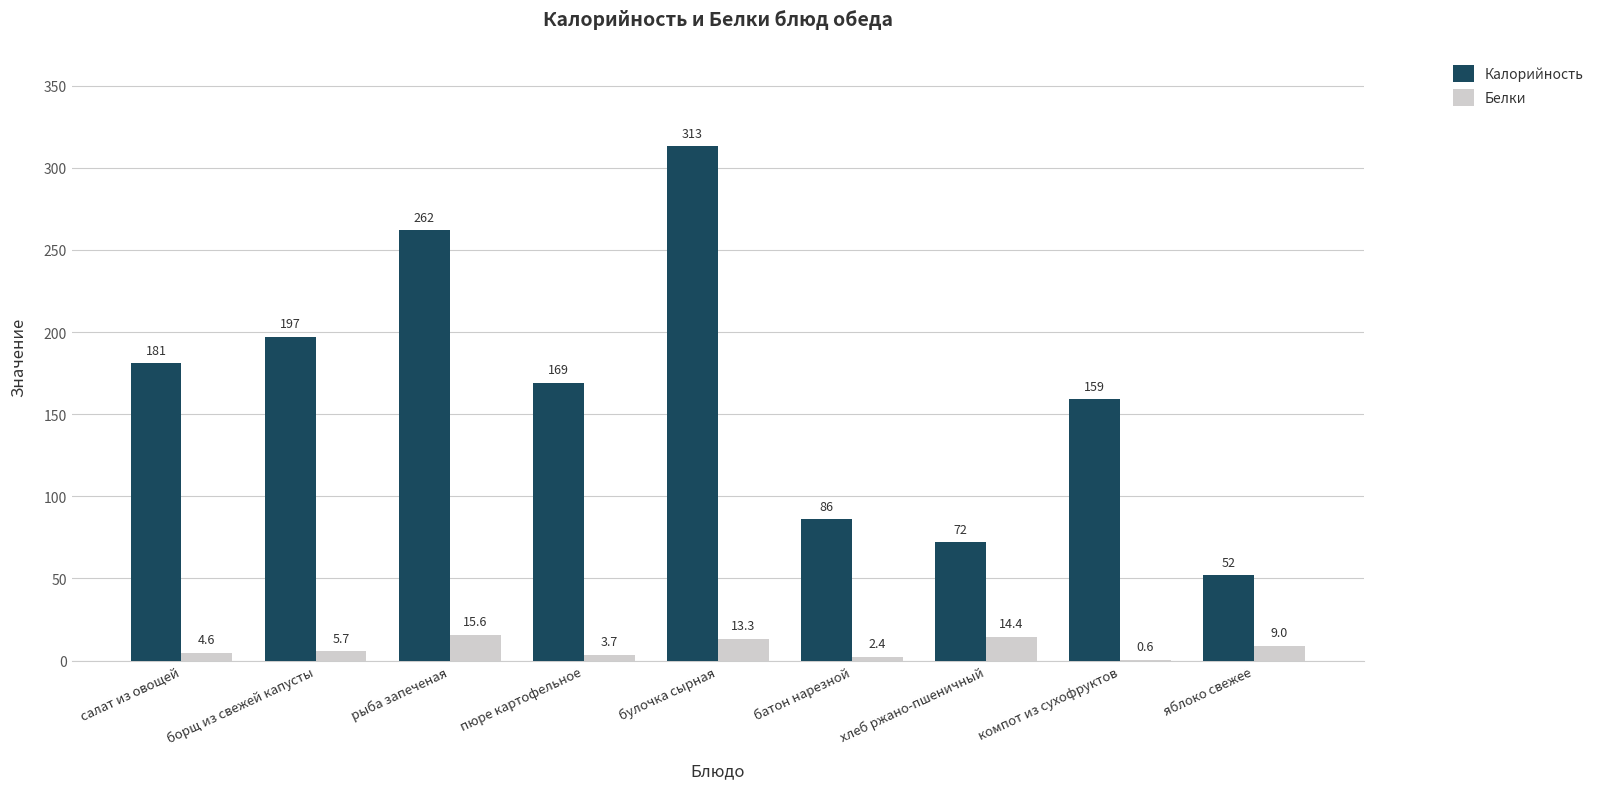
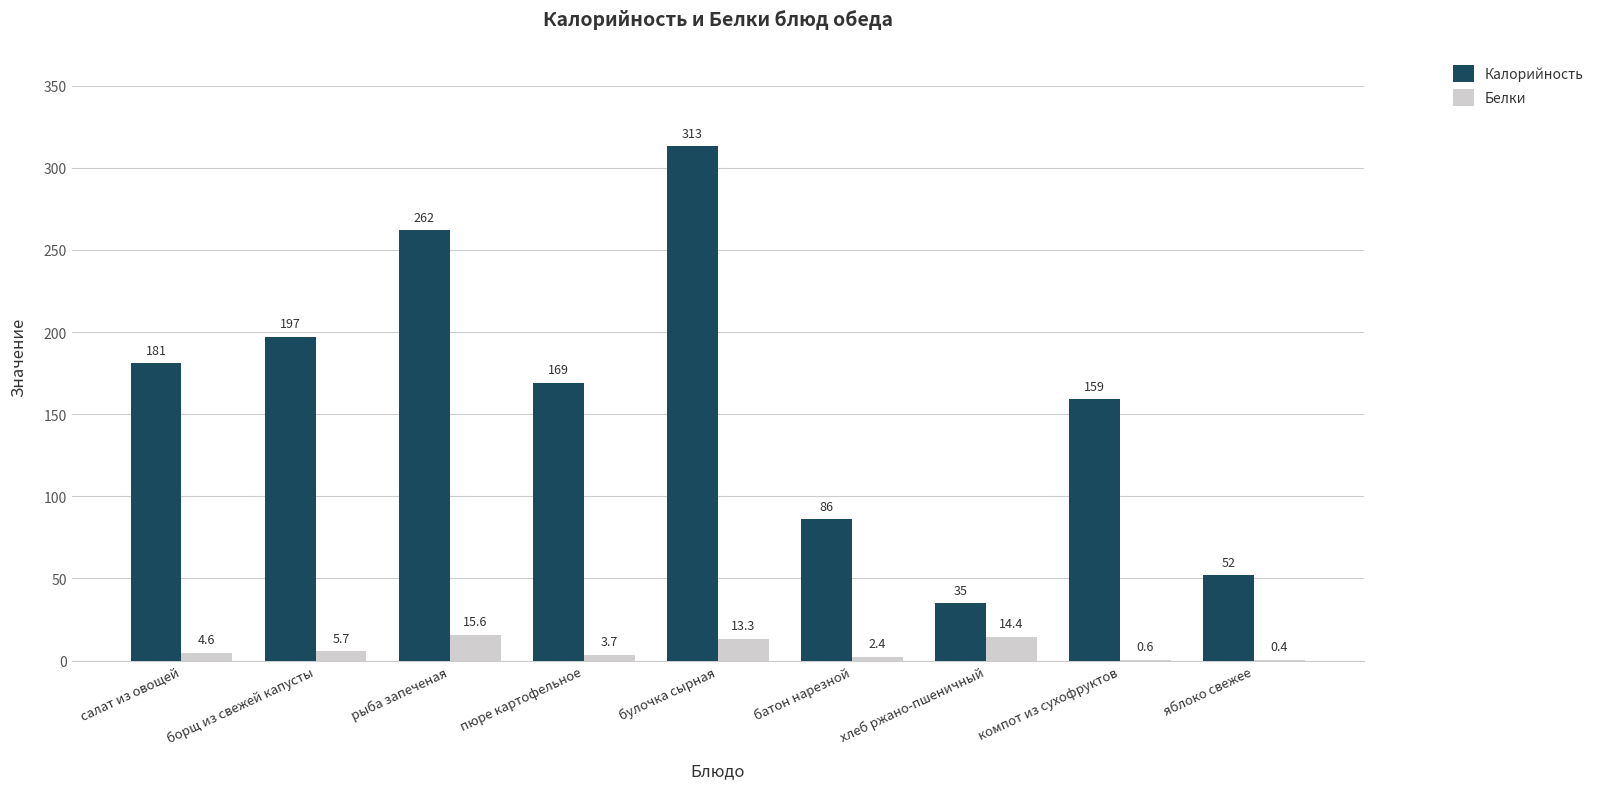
Калорийность, хлеб ржано-пшеничный: 72 -> 35
Белки, яблоко свежее: 9.0 -> 0.4
